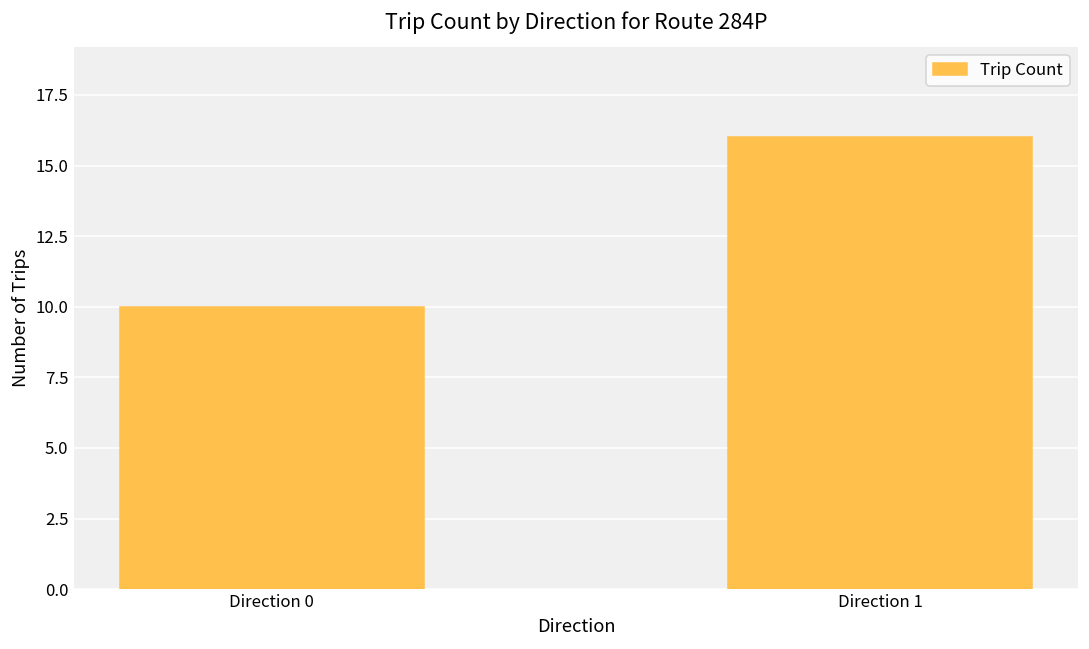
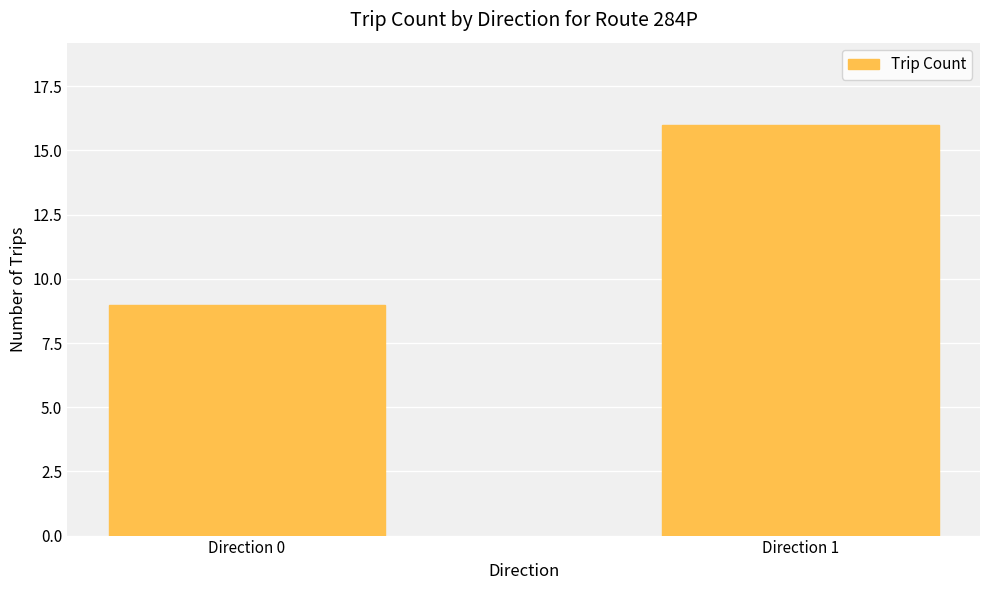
Direction 0: 10 -> 9
